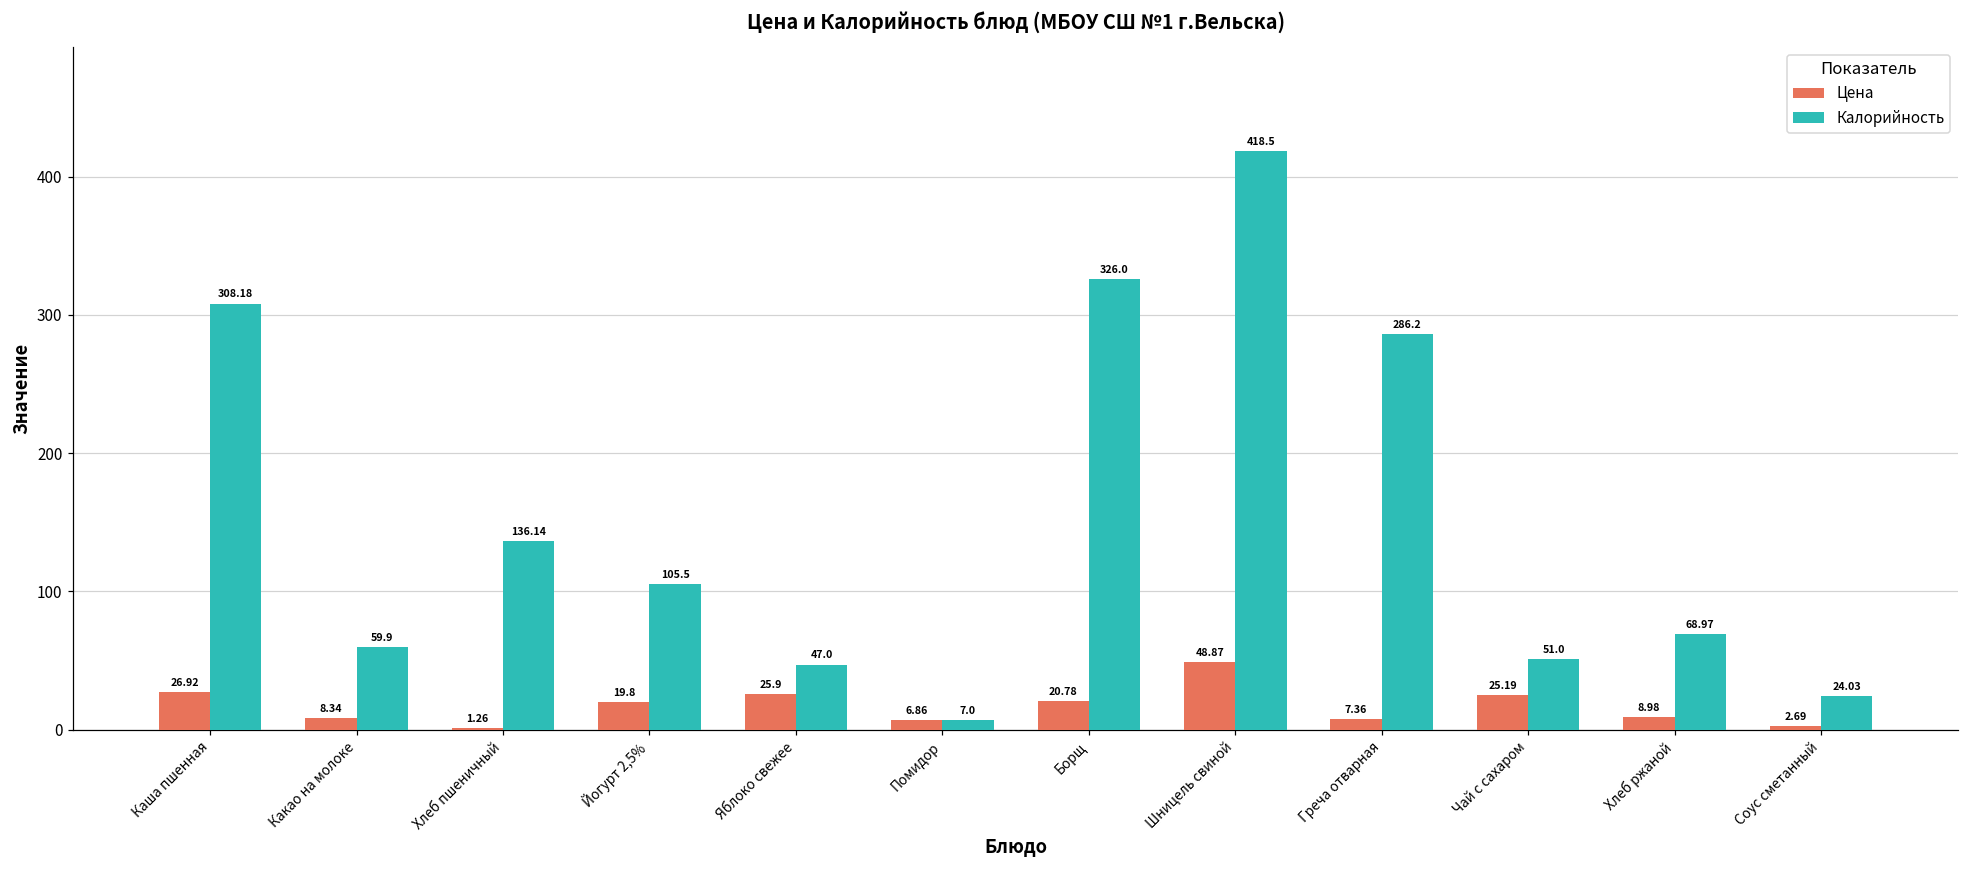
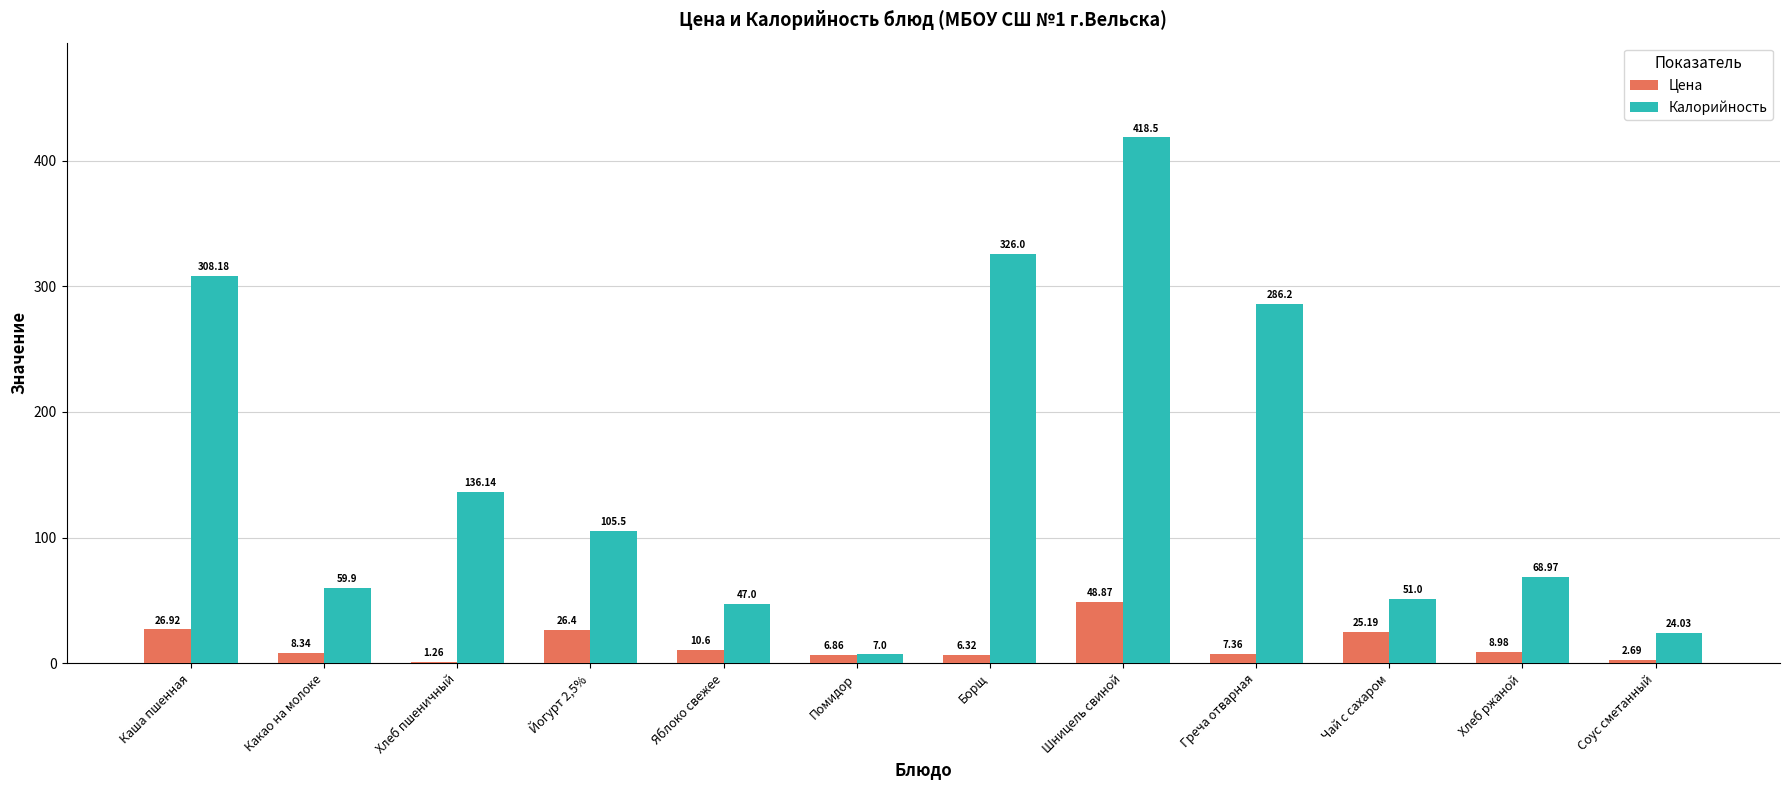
Цена, Йогурт 2,5%: 19.8 -> 26.4
Цена, Яблоко свежее: 25.9 -> 10.6
Цена, Борщ: 20.78 -> 6.32
